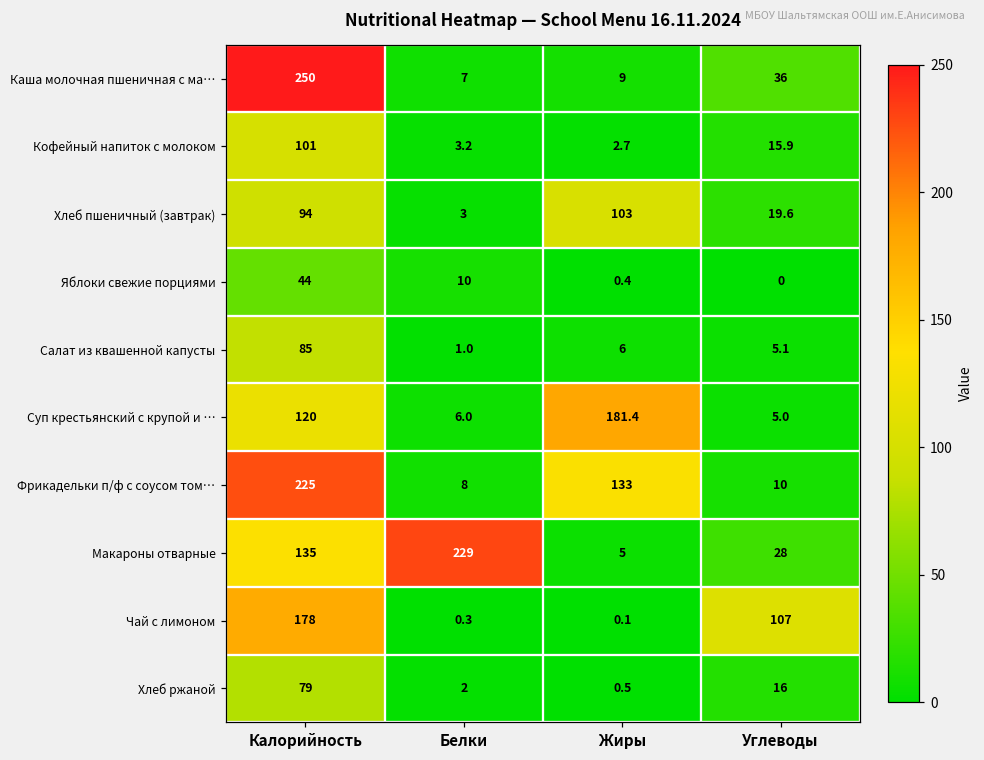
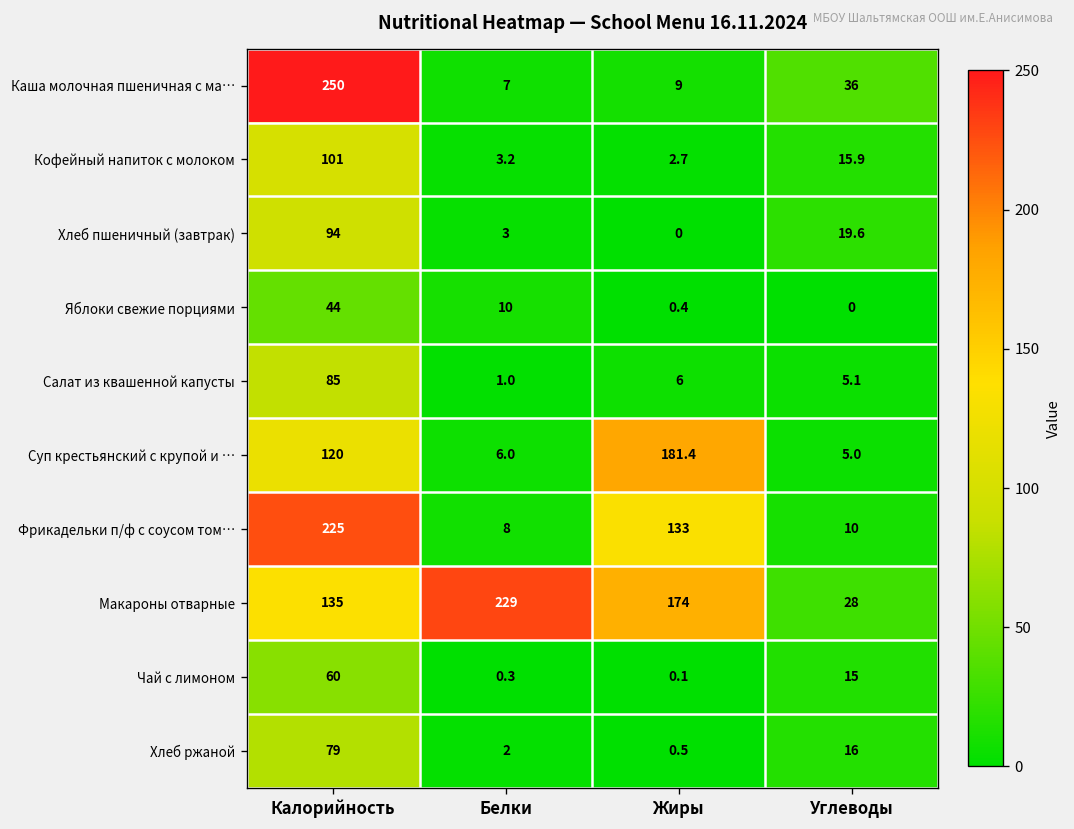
Хлеб пшеничный (завтрак), Жиры: 103 -> 0
Макароны отварные, Жиры: 5 -> 174
Чай с лимоном, Калорийность: 178 -> 60
Чай с лимоном, Углеводы: 107 -> 15
